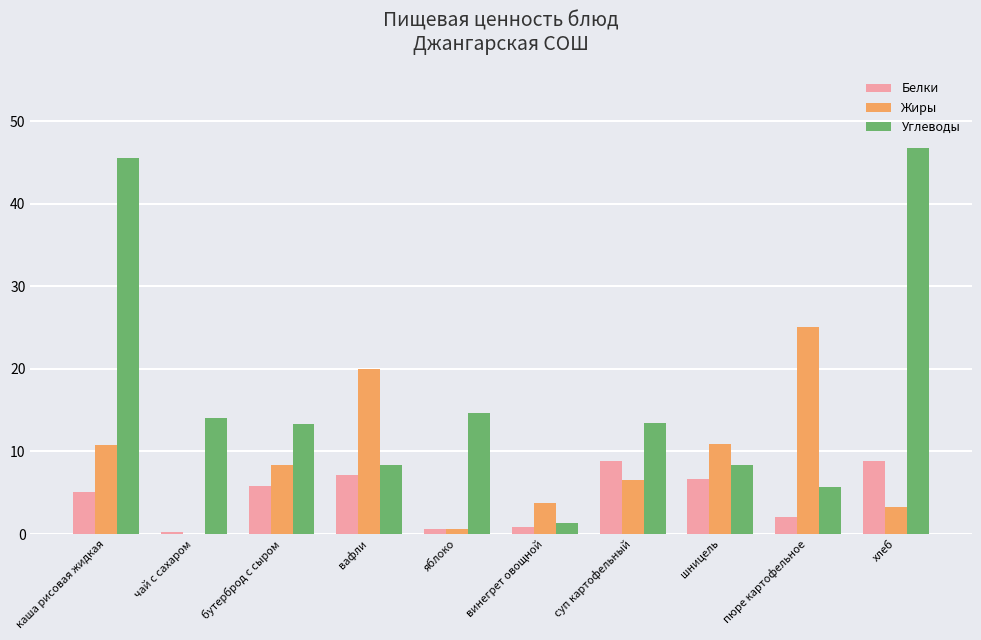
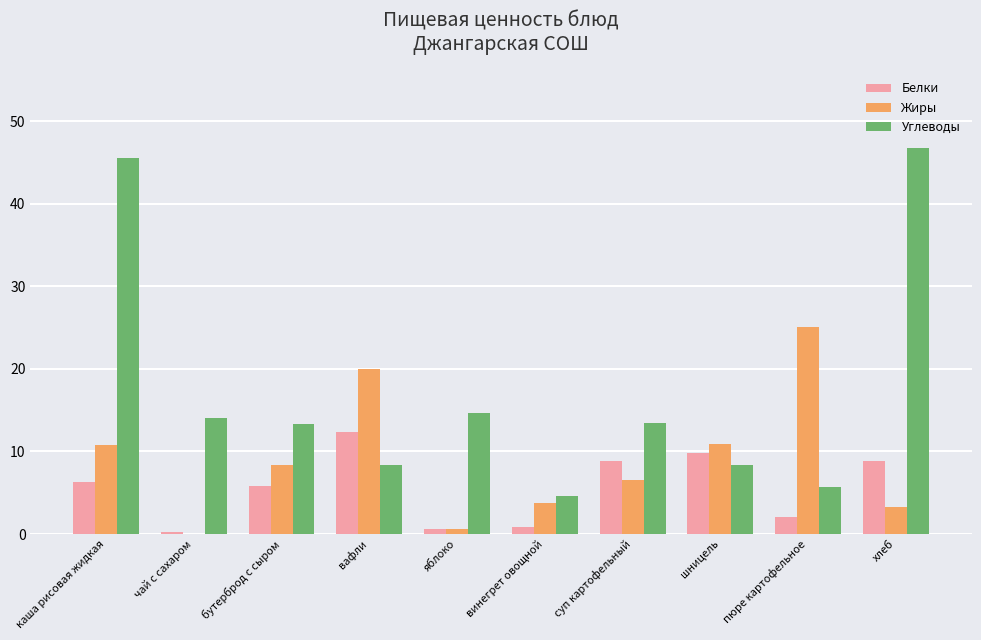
Белки, каша рисовая жидкая: 5 -> 6
Белки, вафли: 7 -> 12
Углеводы, винегрет овощной: 1 -> 5
Белки, шницель: 7 -> 10
